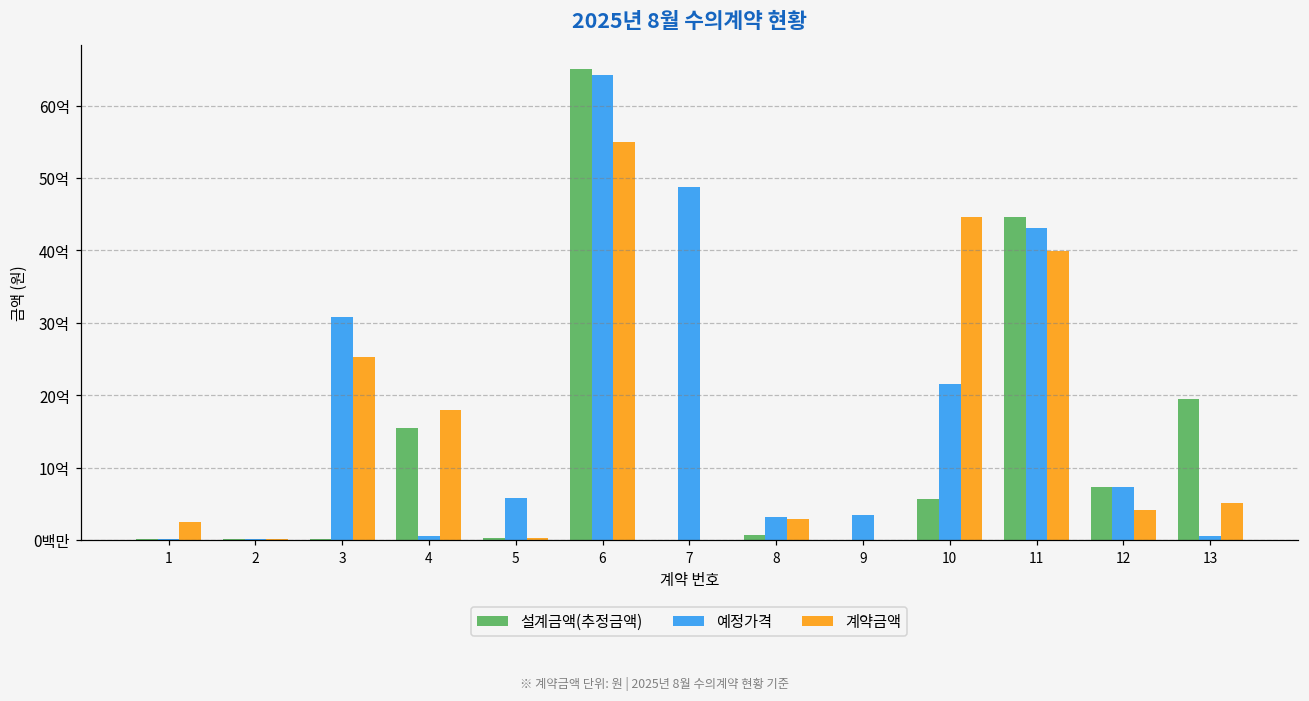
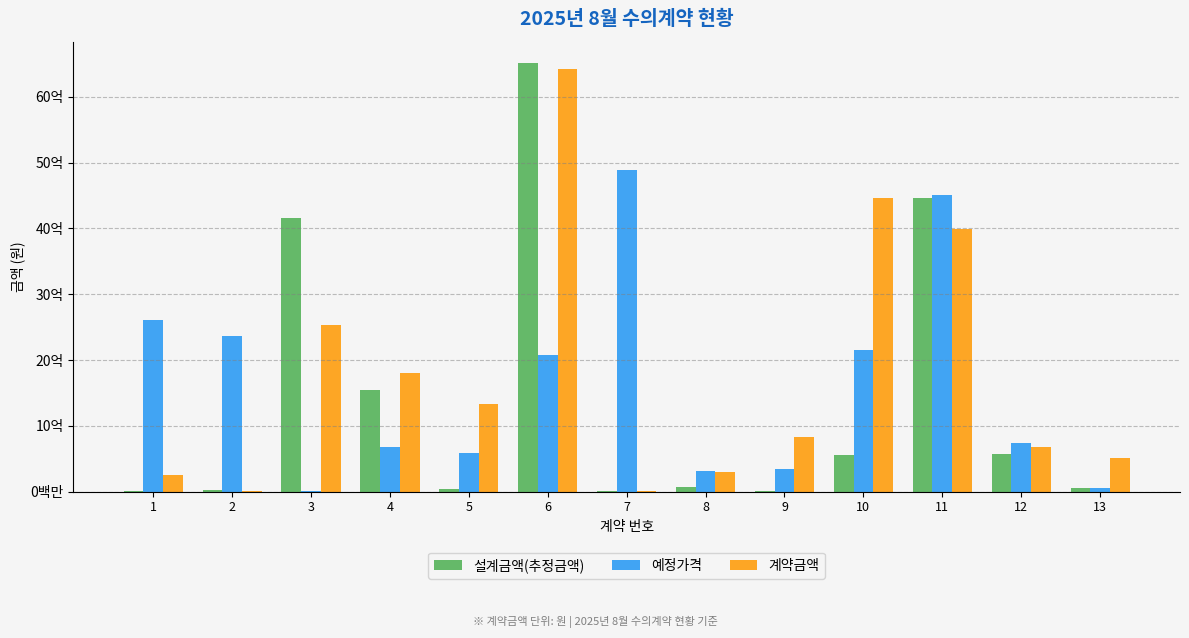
예정가격, 1: 0억 -> 26억
예정가격, 2: 0억 -> 24억
설계금액(추정금액), 3: 0억 -> 42억
예정가격, 3: 31억 -> 0억
예정가격, 4: 1억 -> 7억
계약금액, 5: 0억 -> 13억
예정가격, 6: 64억 -> 21억
계약금액, 6: 55억 -> 64억
계약금액, 9: 0억 -> 8억
예정가격, 11: 43억 -> 45억
설계금액(추정금액), 12: 7억 -> 6억
계약금액, 12: 4억 -> 7억
설계금액(추정금액), 13: 20억 -> 0억
